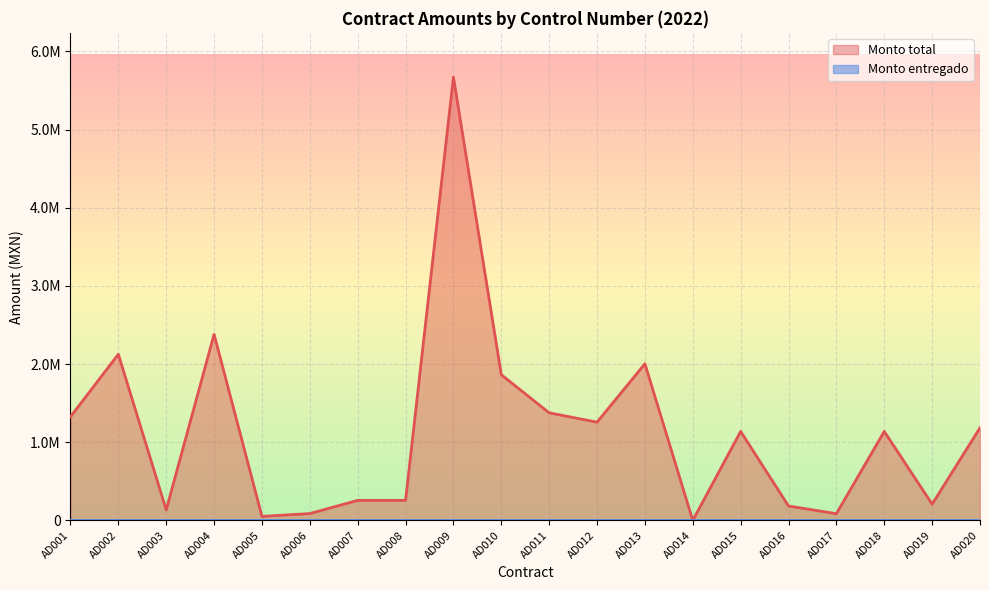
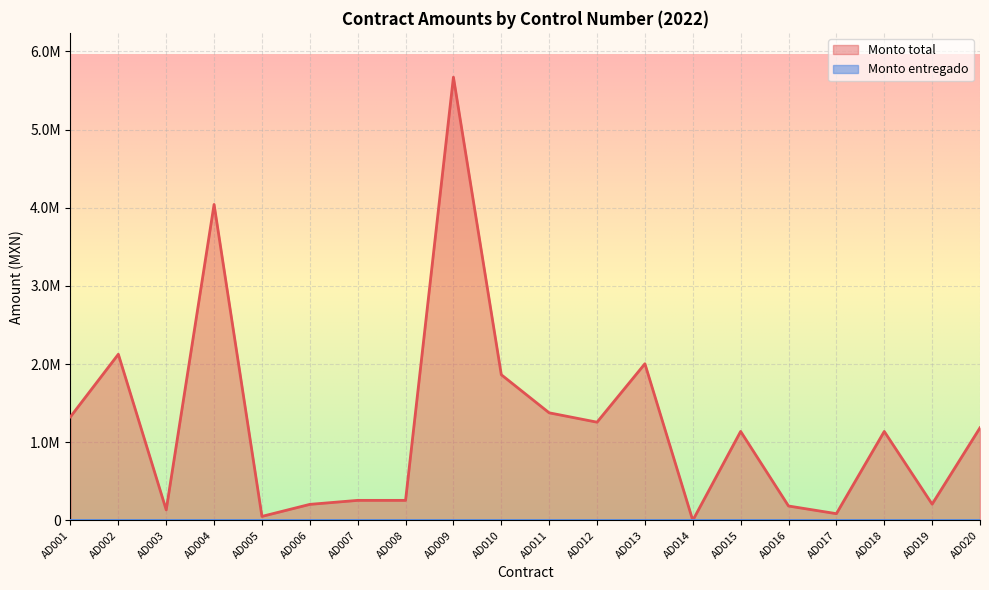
Monto total, AD004: 2400000 -> 4000000
Monto total, AD006: 100000 -> 200000
